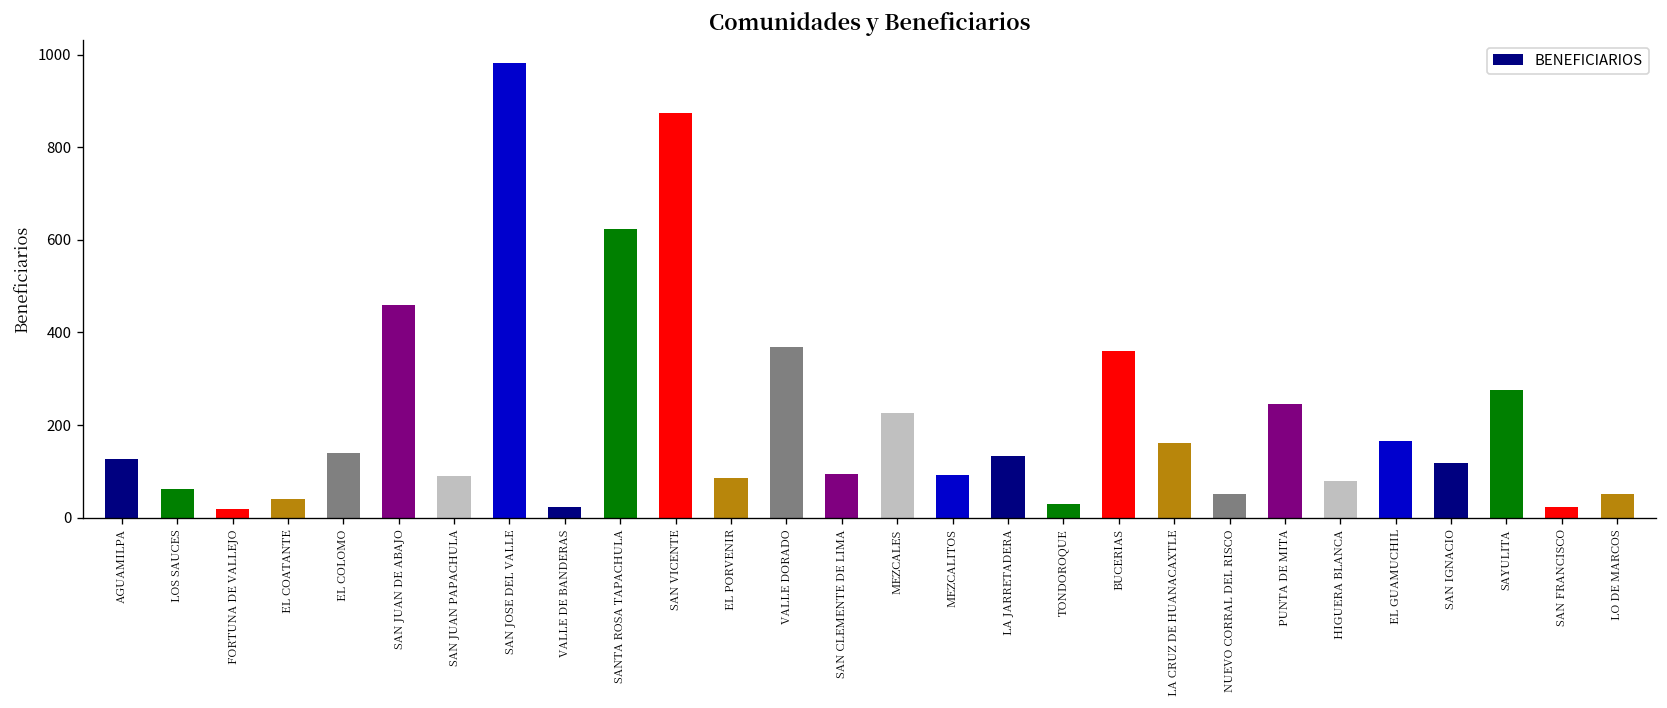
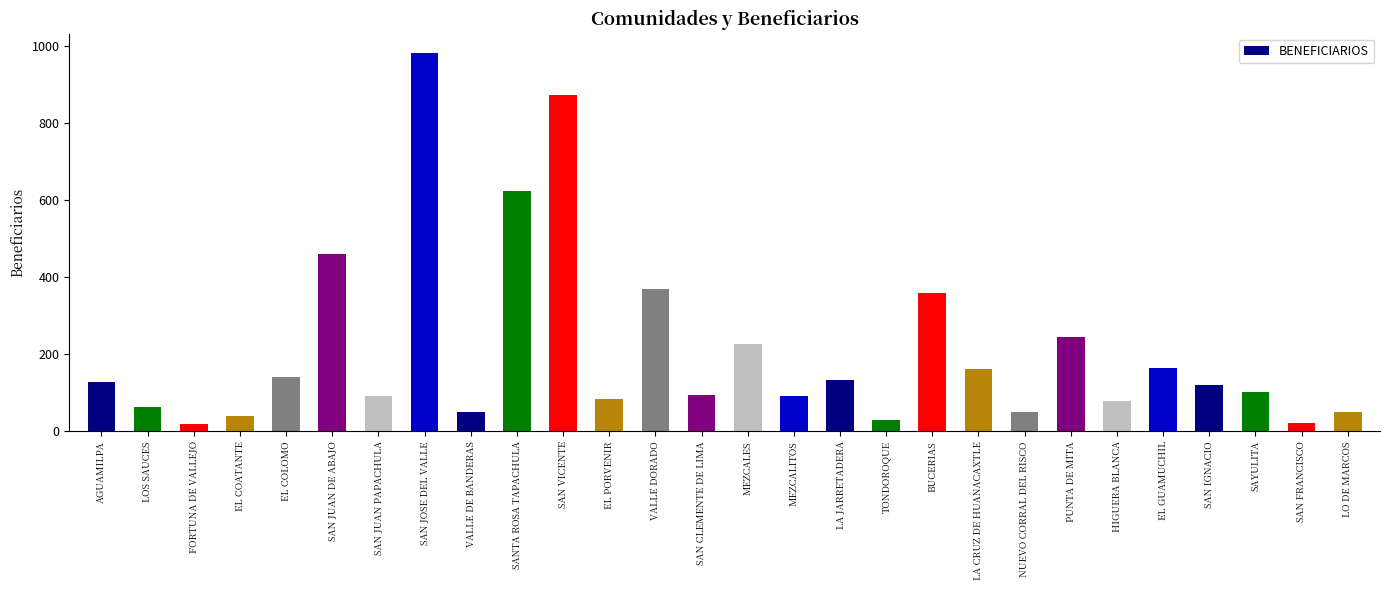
VALLE DE BANDERAS: 20 -> 50
SAYULITA: 280 -> 100
